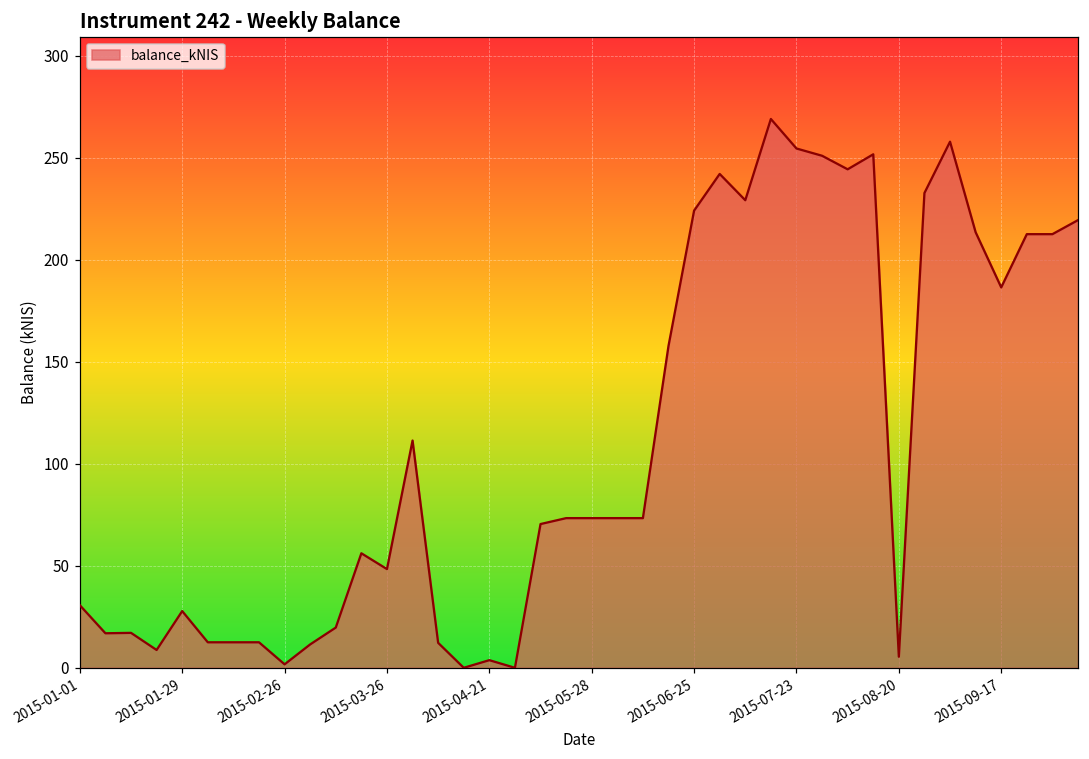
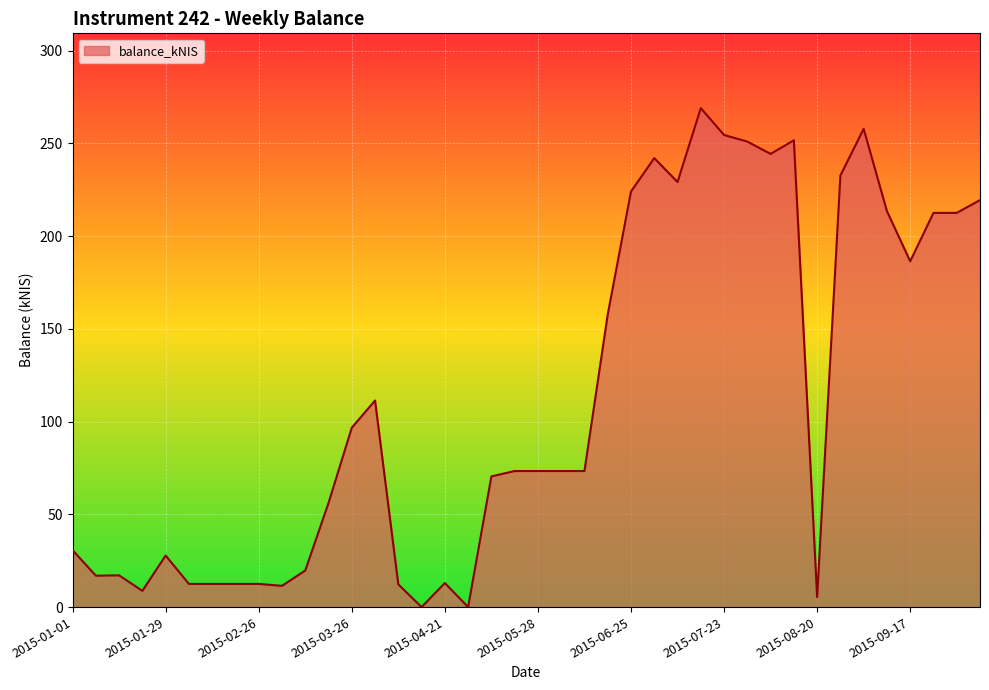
2015-02-26: 2 -> 13
2015-03-26: 48 -> 97
2015-04-21: 4 -> 13
